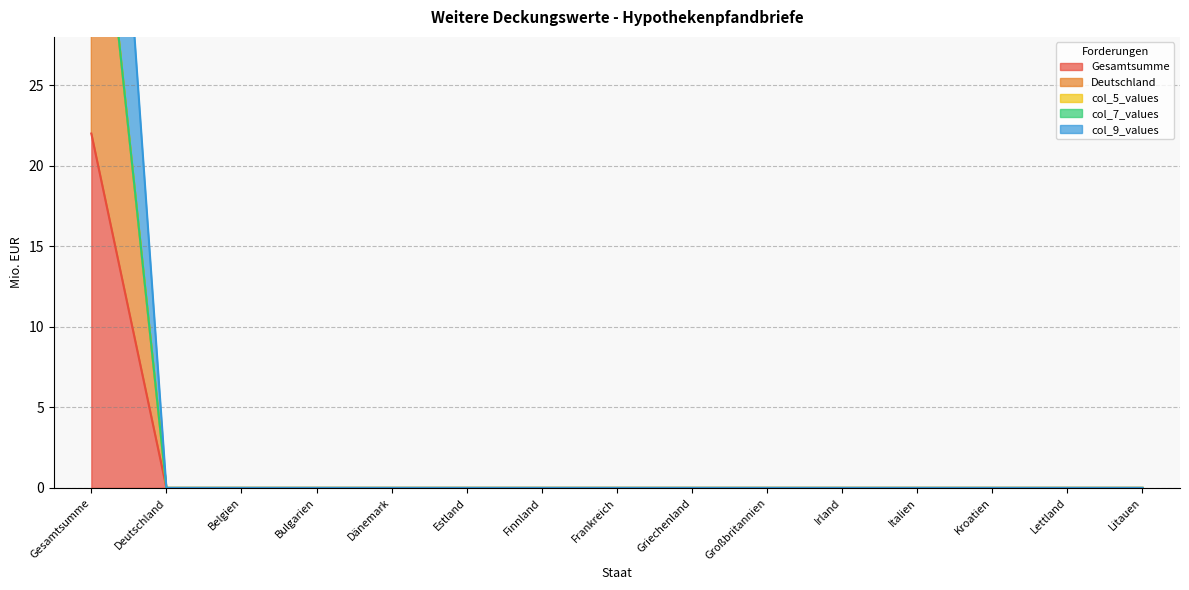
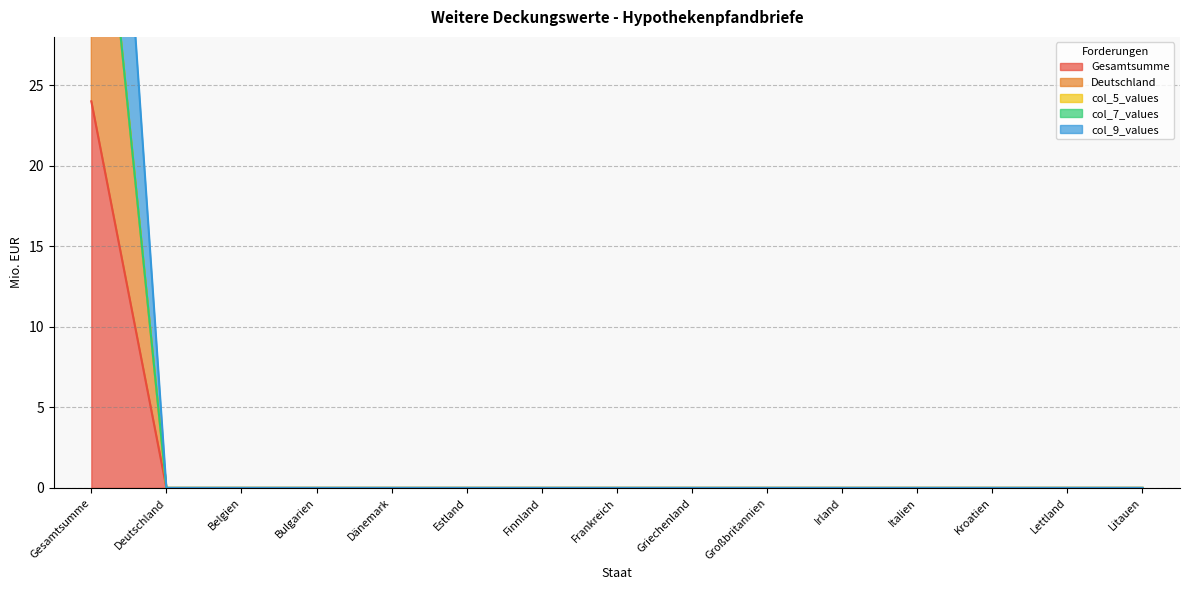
Gesamtsumme, Gesamtsumme: 22 -> 24
